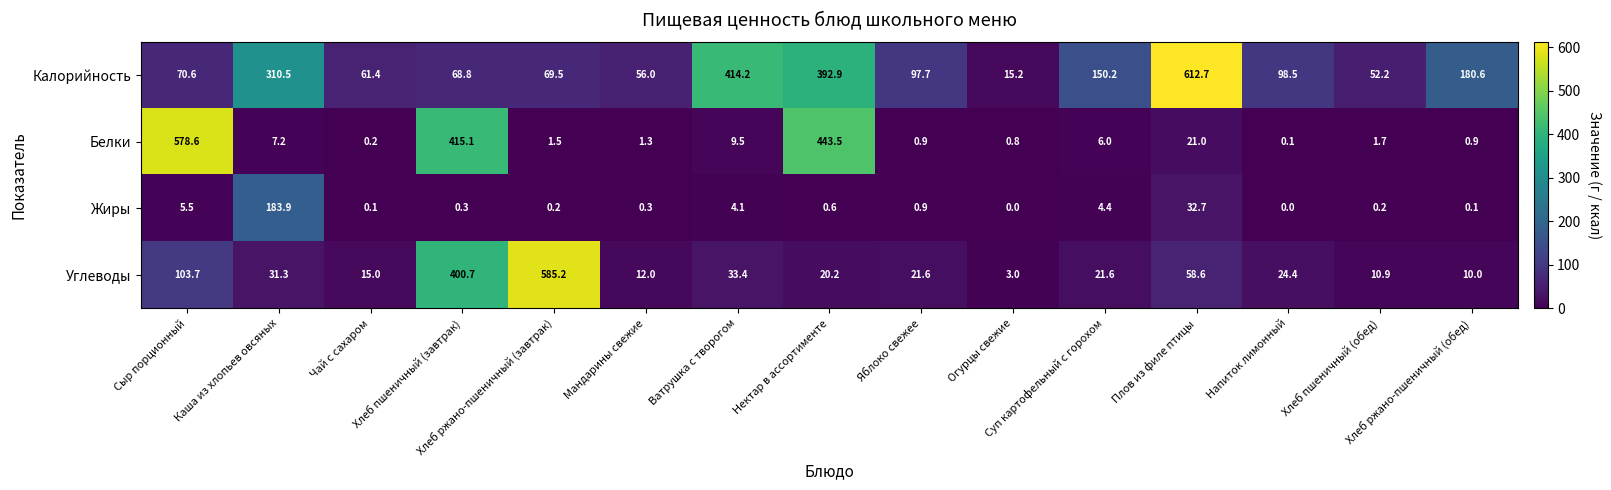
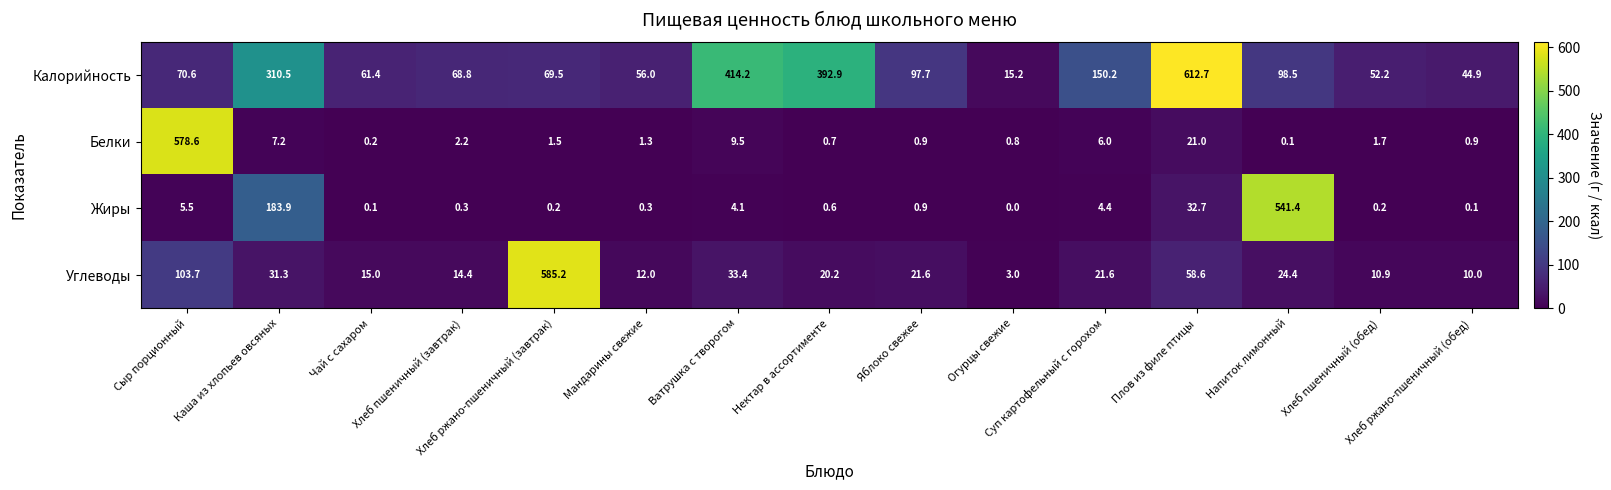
Калорийность, Хлеб ржано-пшеничный (обед): 180.6 -> 44.9
Белки, Хлеб пшеничный (завтрак): 415.1 -> 2.2
Белки, Нектар в ассортименте: 443.5 -> 0.7
Жиры, Напиток лимонный: 0.0 -> 541.4
Углеводы, Хлеб пшеничный (завтрак): 400.7 -> 14.4
